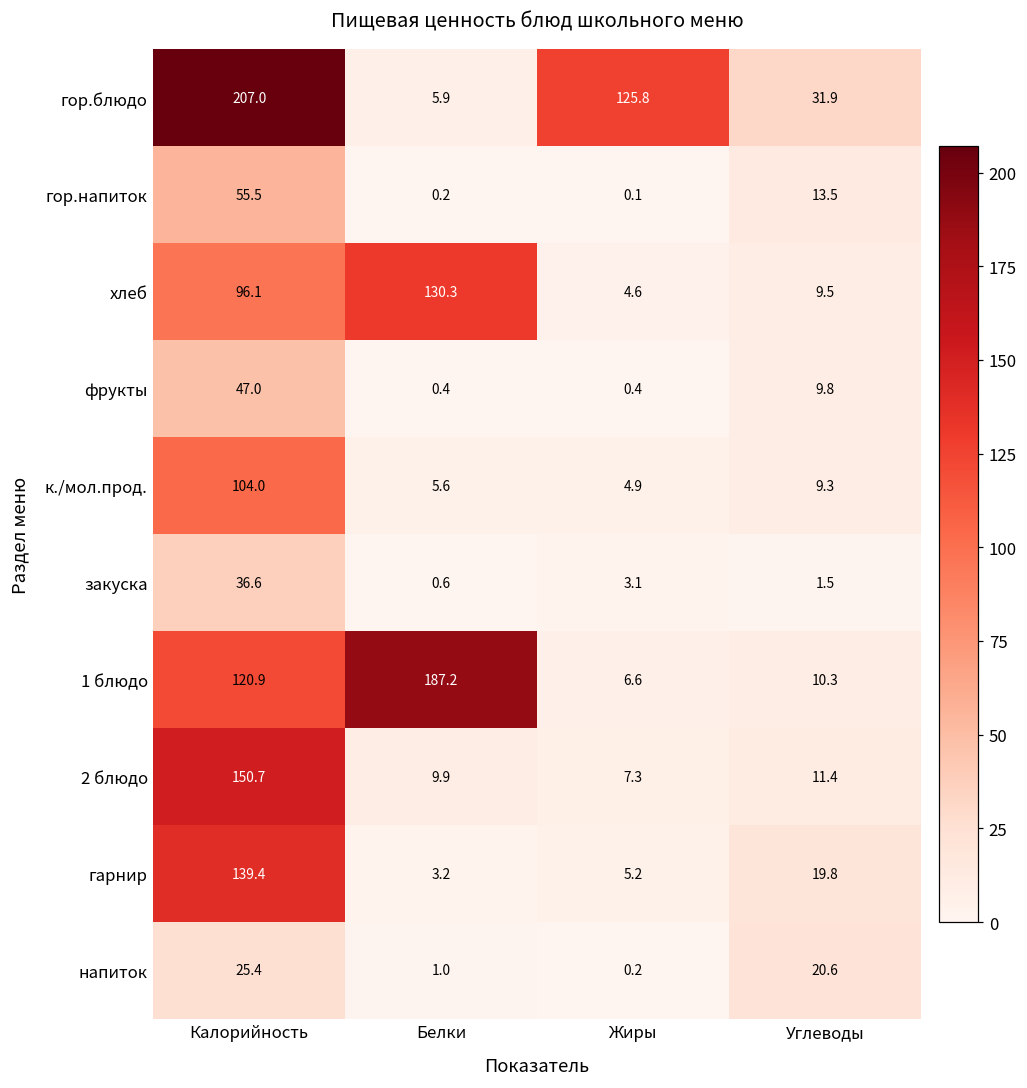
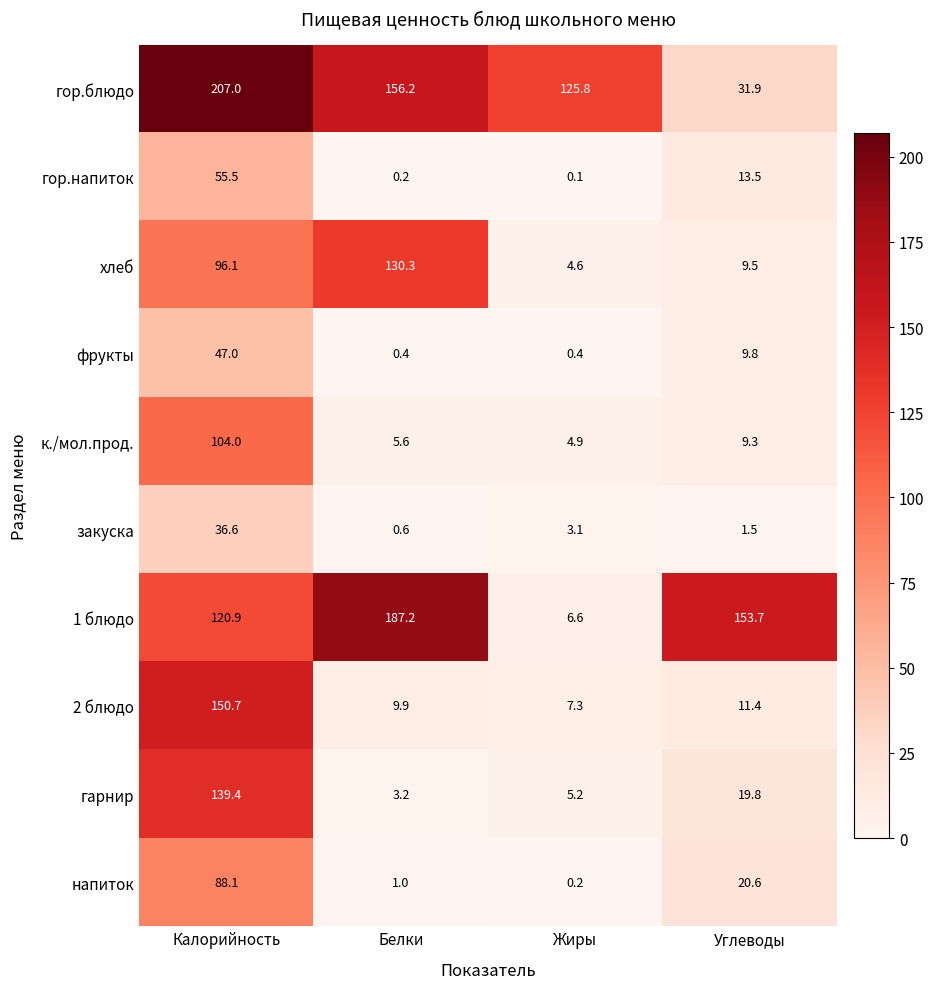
гор.блюдо, Белки: 5.9 -> 156.2
1 блюдо, Углеводы: 10.3 -> 153.7
напиток, Калорийность: 25.4 -> 88.1
